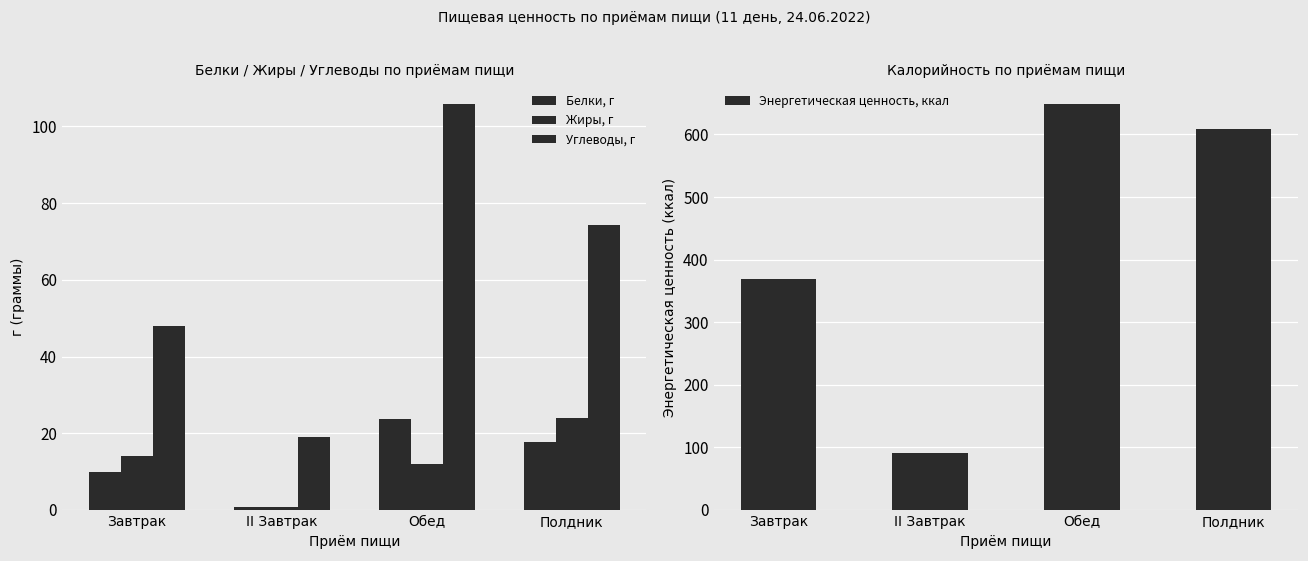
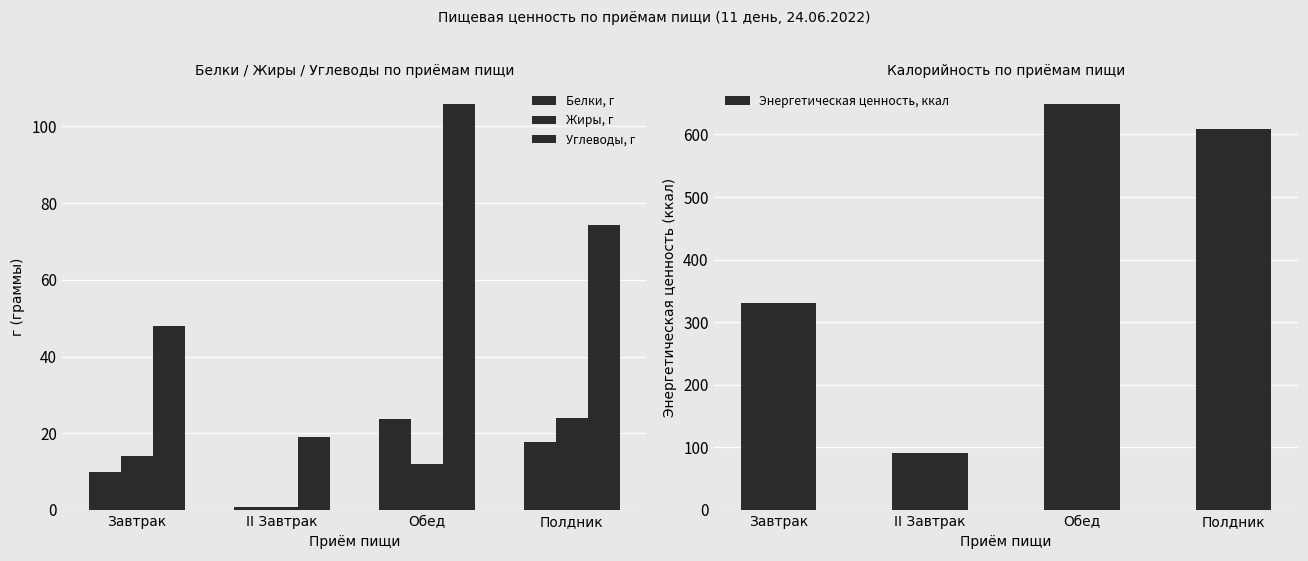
Калорийность по приёмам пищи, Завтрак: 370 -> 330
